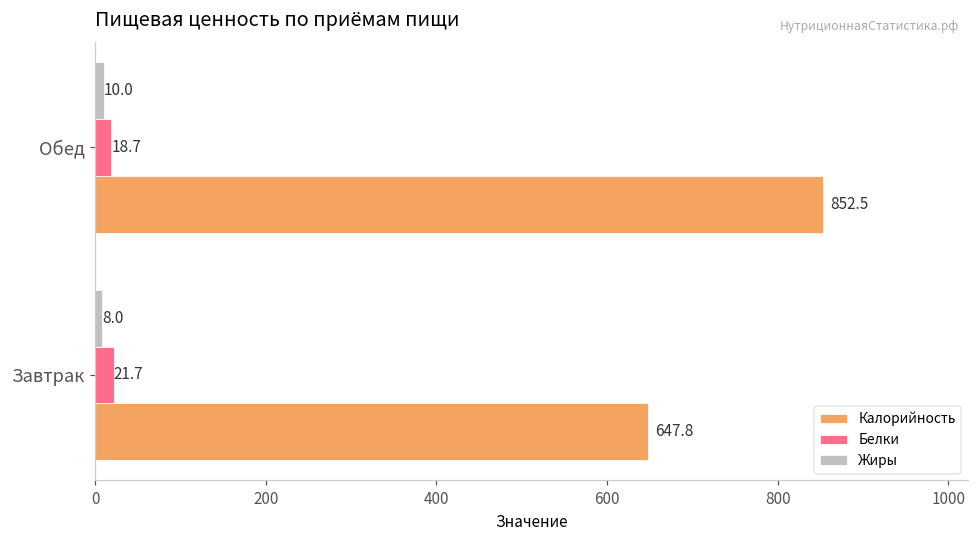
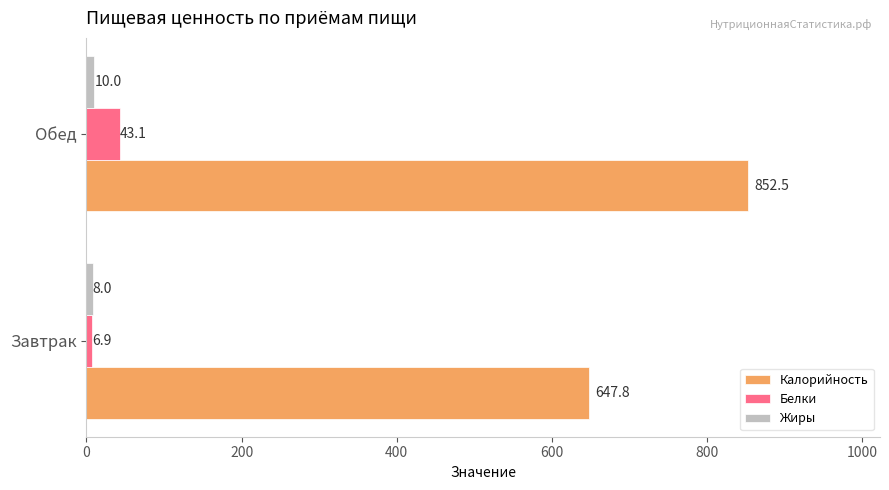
Белки, Обед: 18.7 -> 43.1
Белки, Завтрак: 21.7 -> 6.9
